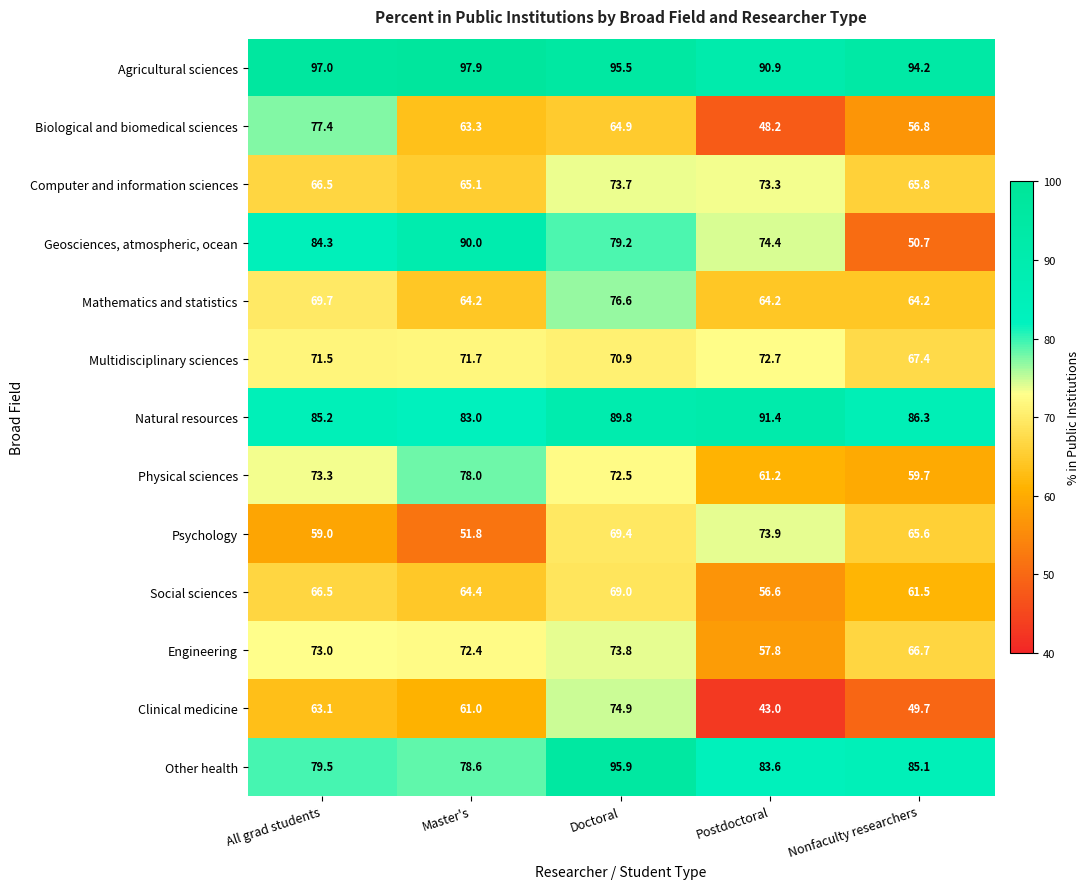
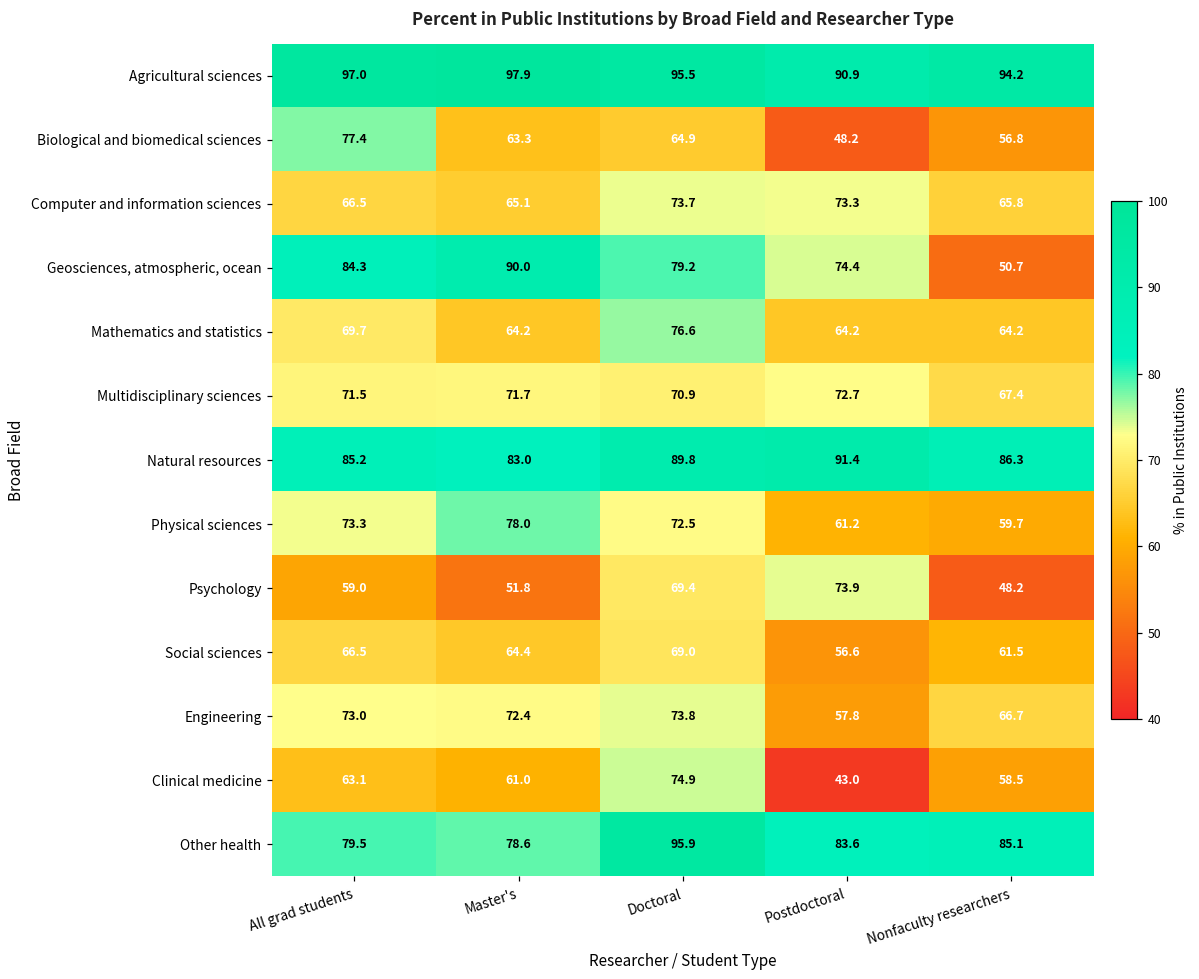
Psychology, Nonfaculty researchers: 65.6 -> 48.2
Clinical medicine, Nonfaculty researchers: 49.7 -> 58.5
